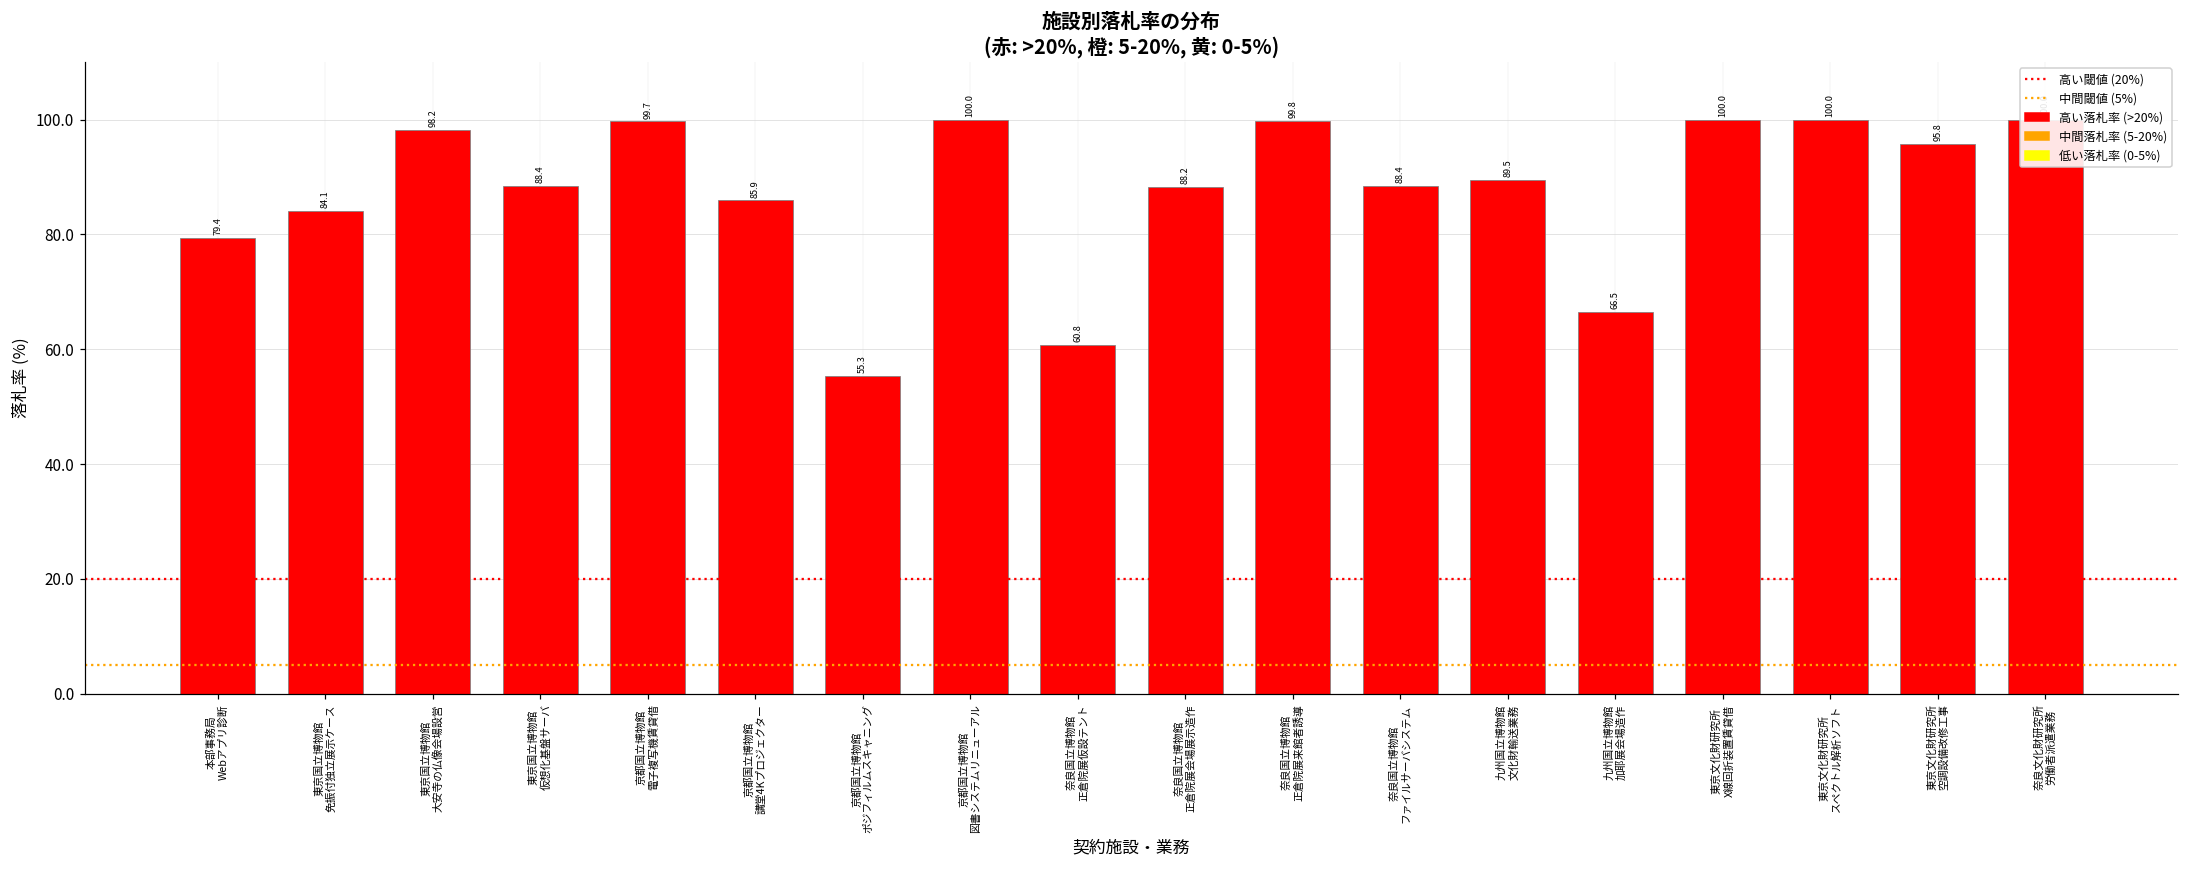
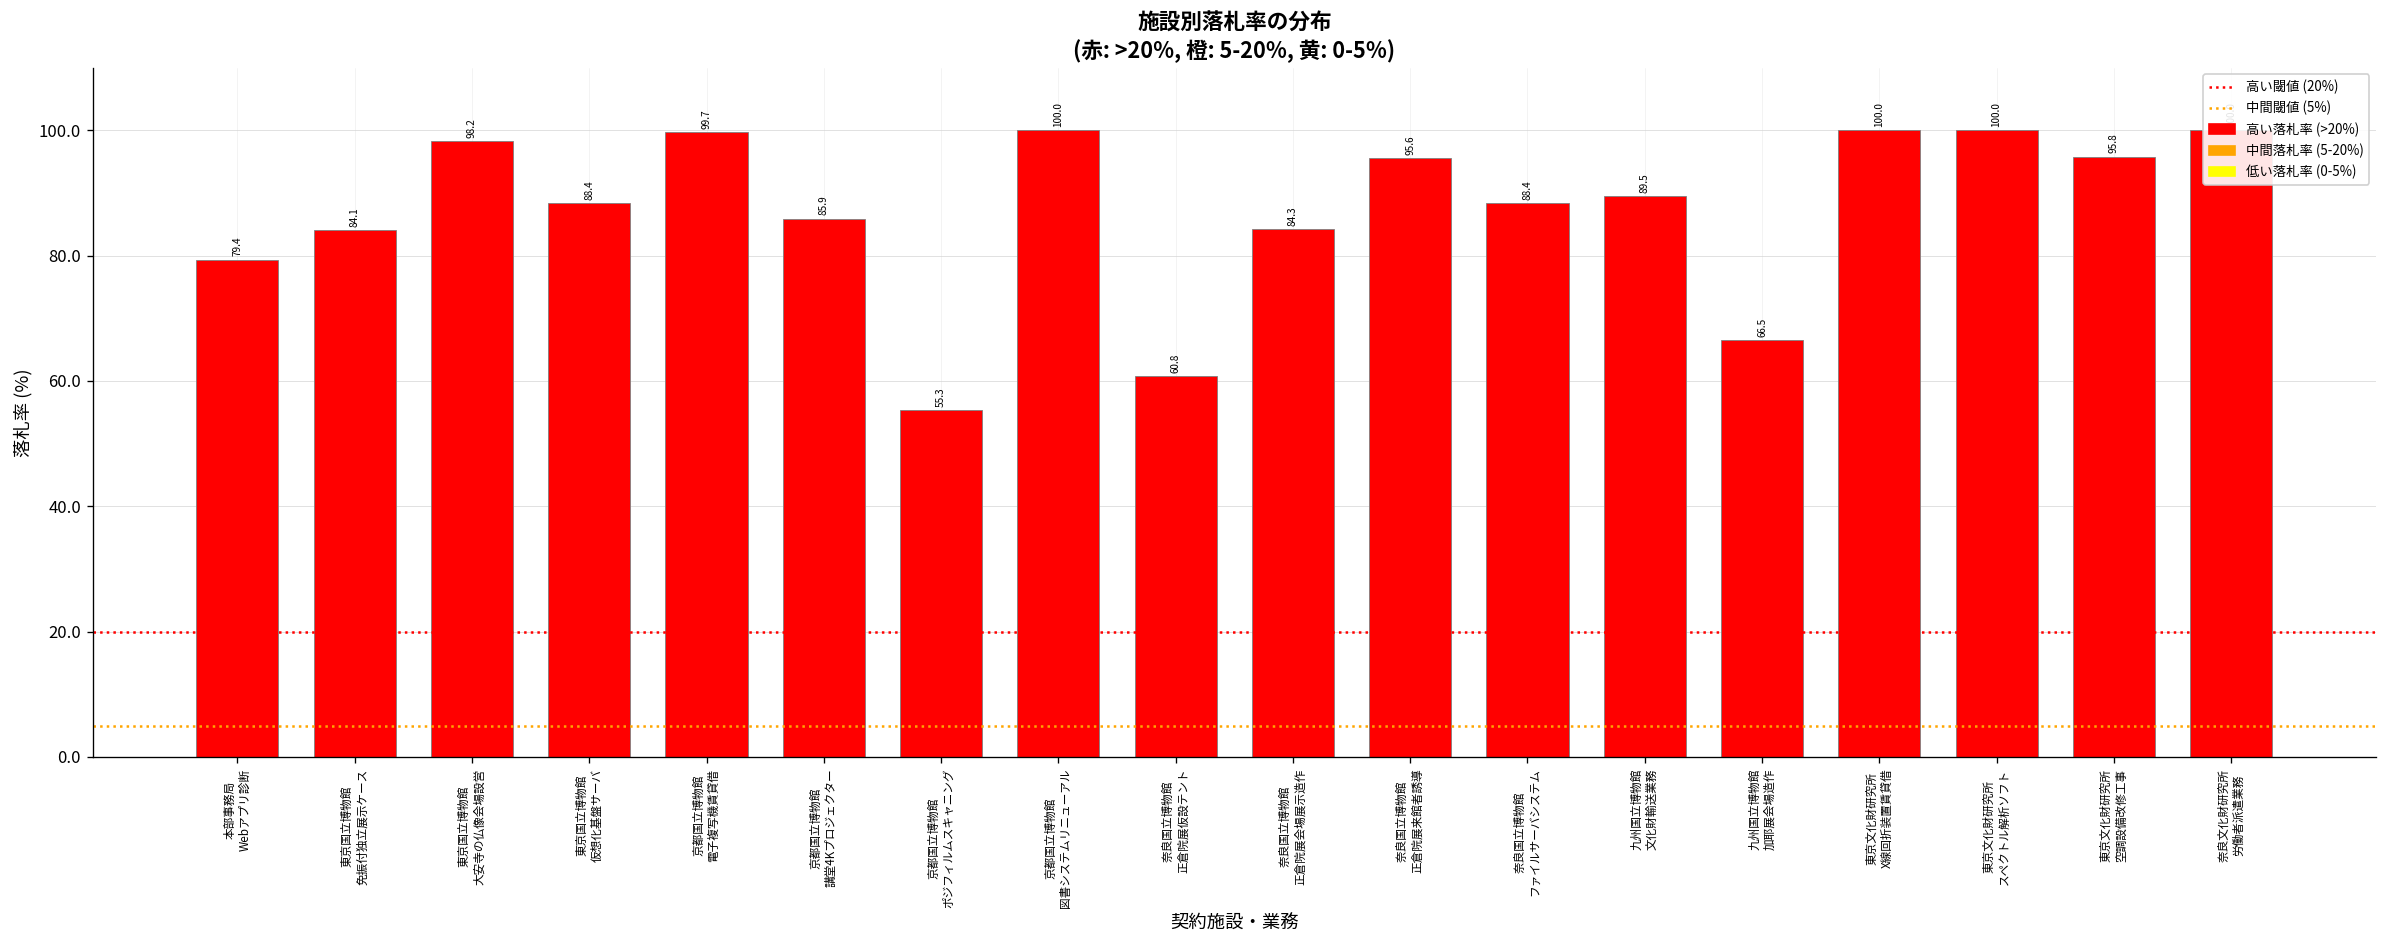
奈良国立博物館 正倉院展会場展示造作: 88.2 -> 84.3
奈良国立博物館 正倉院展来館者誘導: 99.8 -> 95.6
